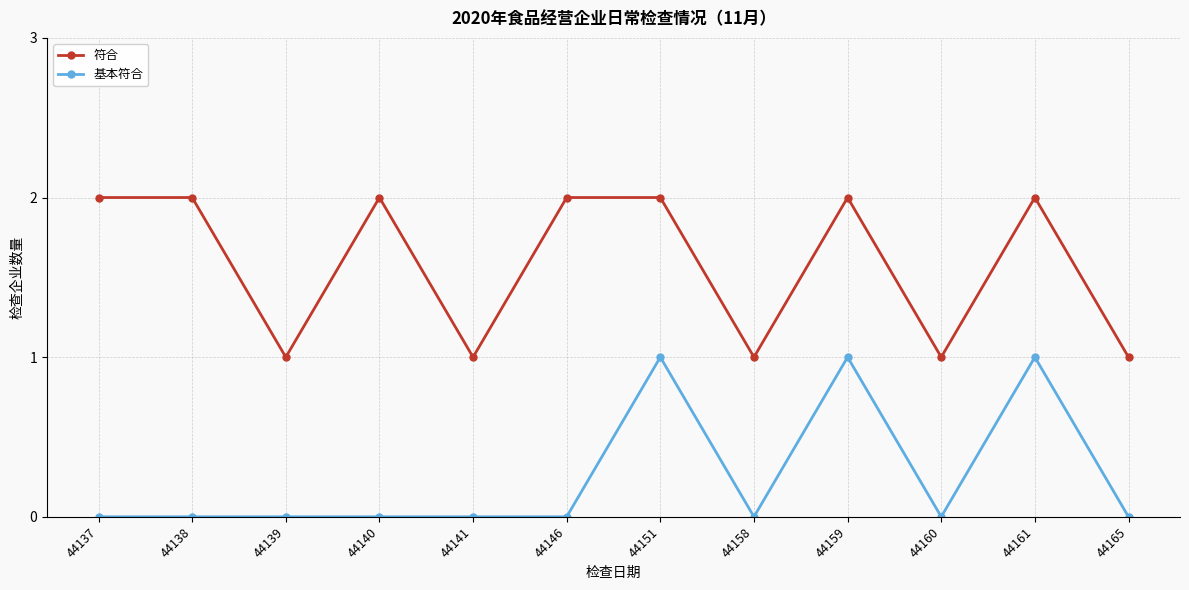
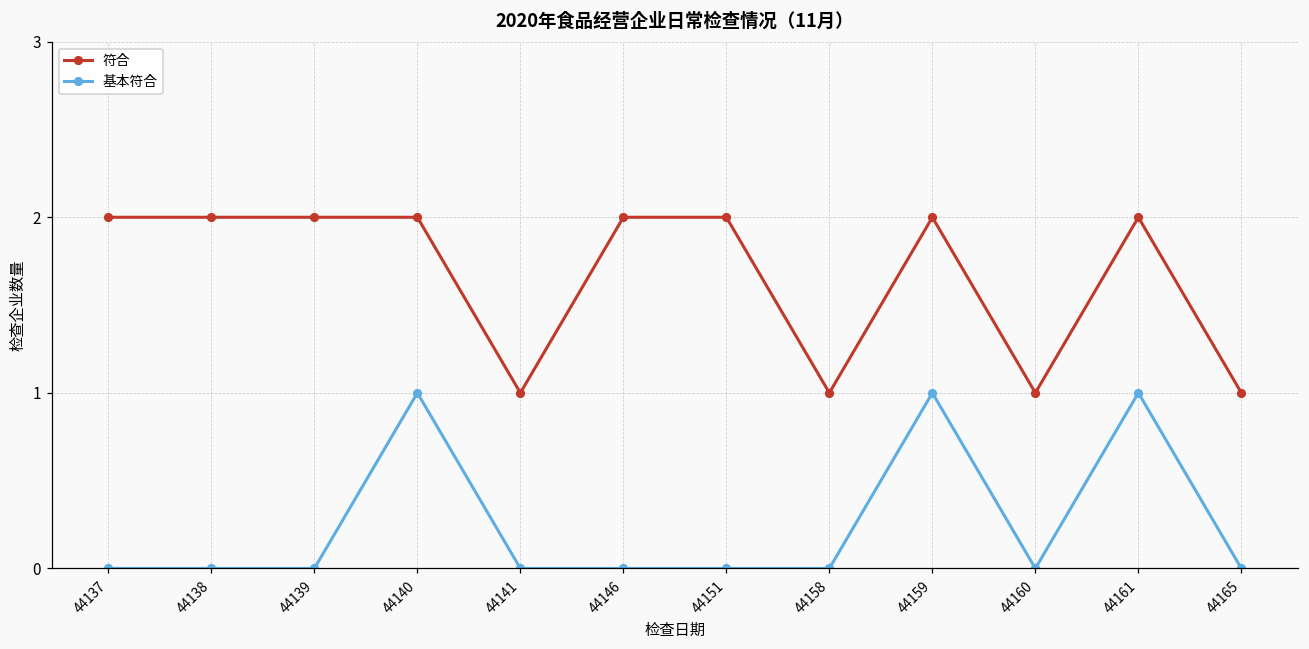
符合, 44139: 1 -> 2
基本符合, 44140: 0 -> 1
基本符合, 44151: 1 -> 0
